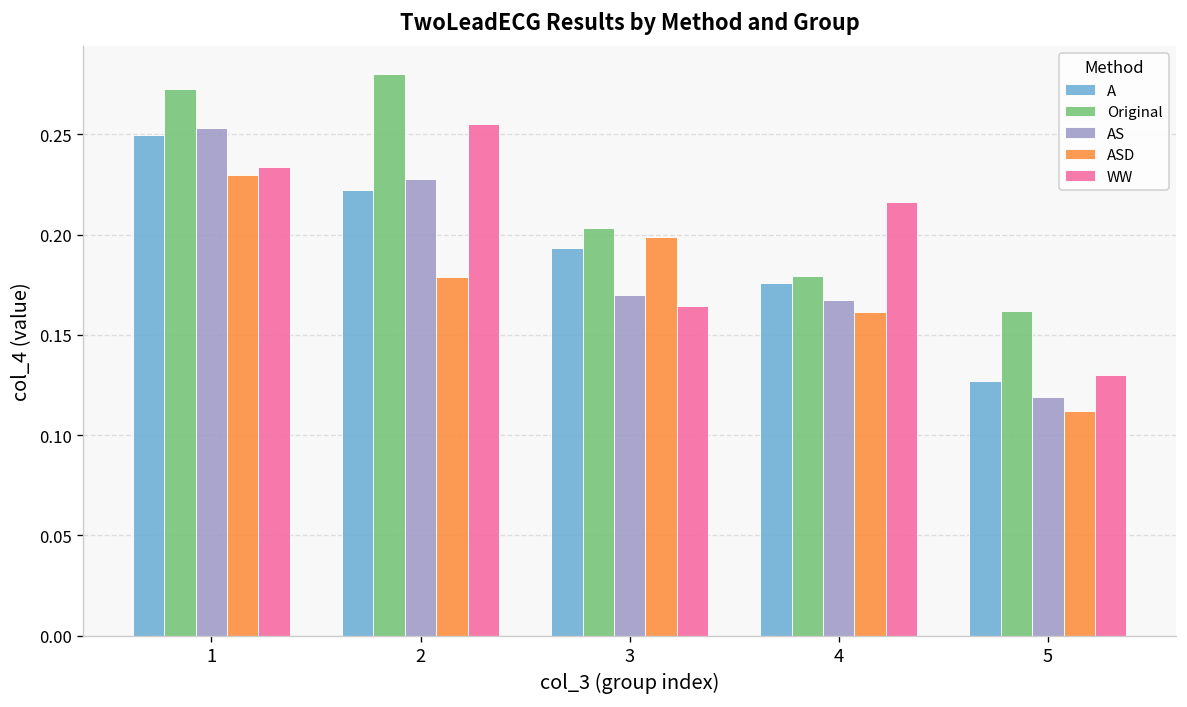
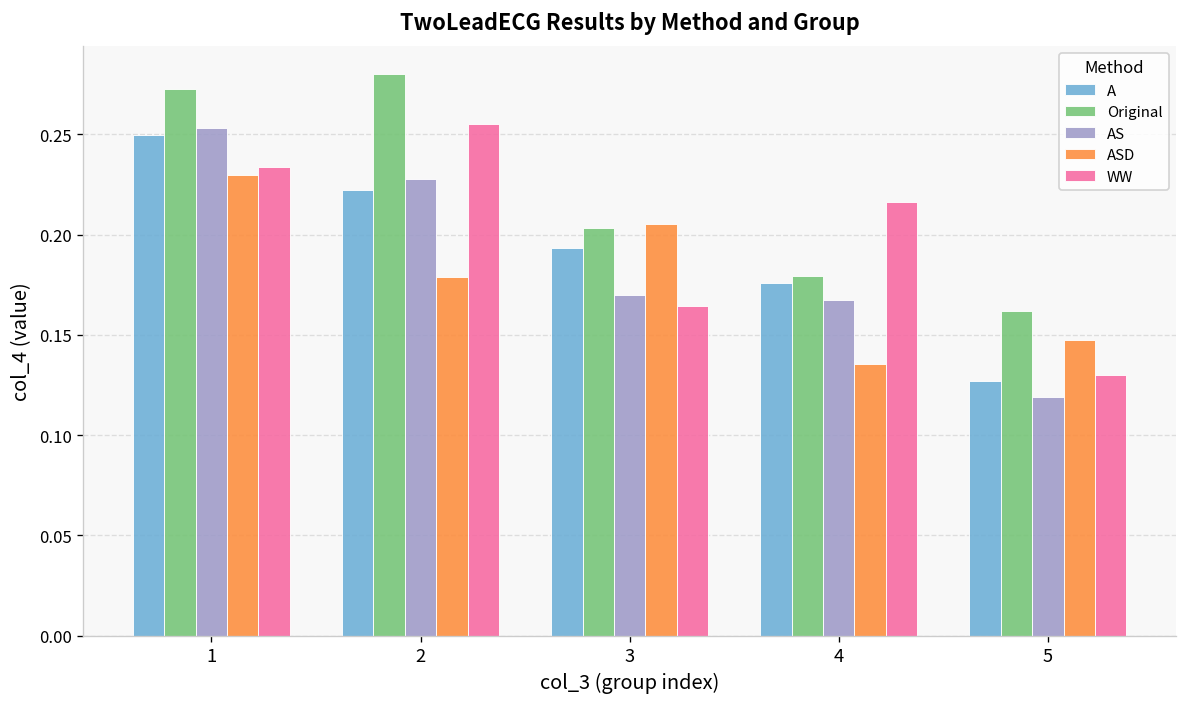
ASD, 3: 0.199 -> 0.206
ASD, 4: 0.162 -> 0.135
ASD, 5: 0.112 -> 0.148
